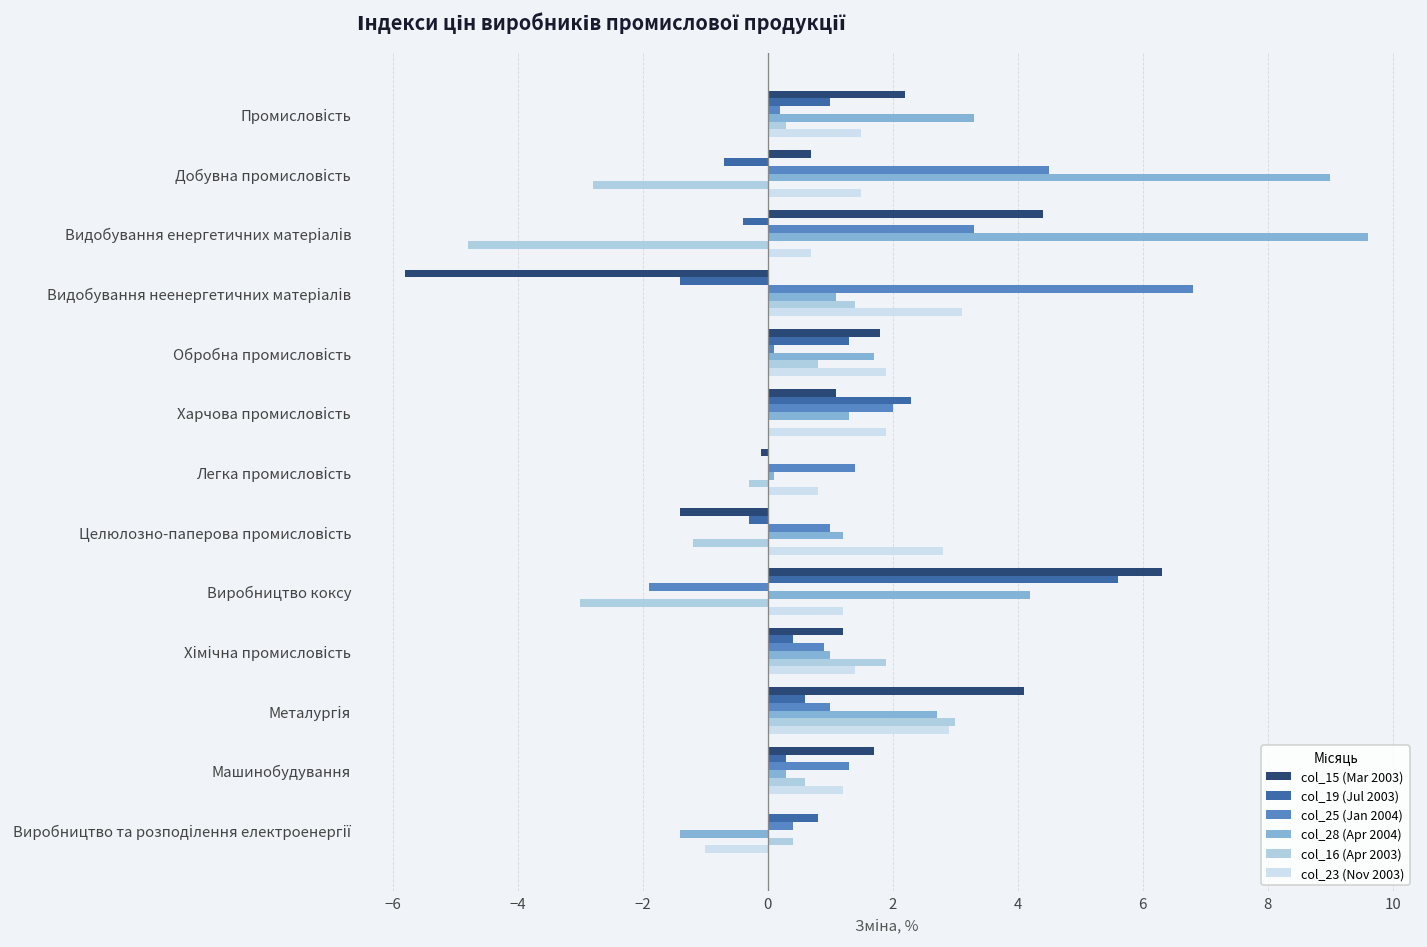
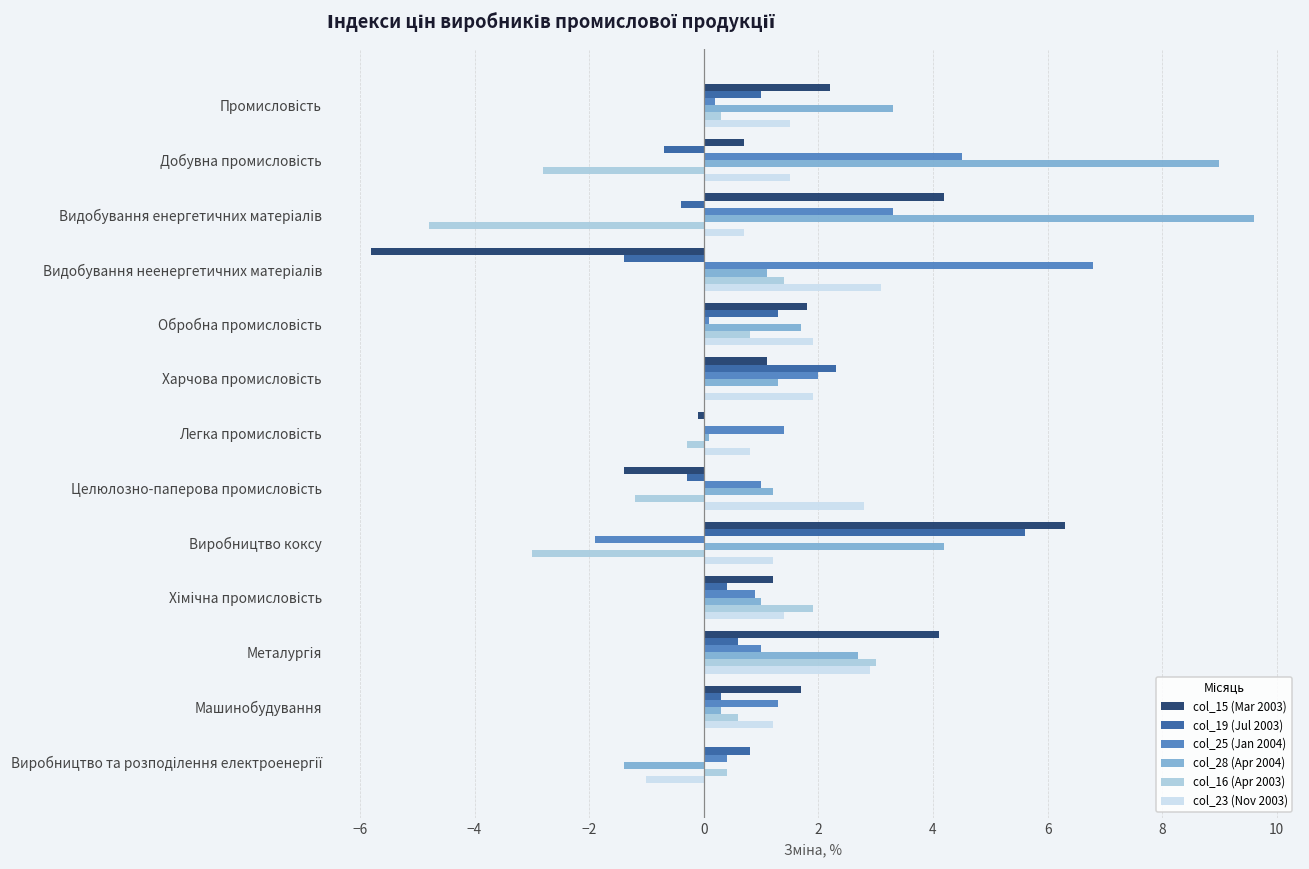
col_15 (Mar 2003), Видобування енергетичних матеріалів: 4.4 -> 4.2
